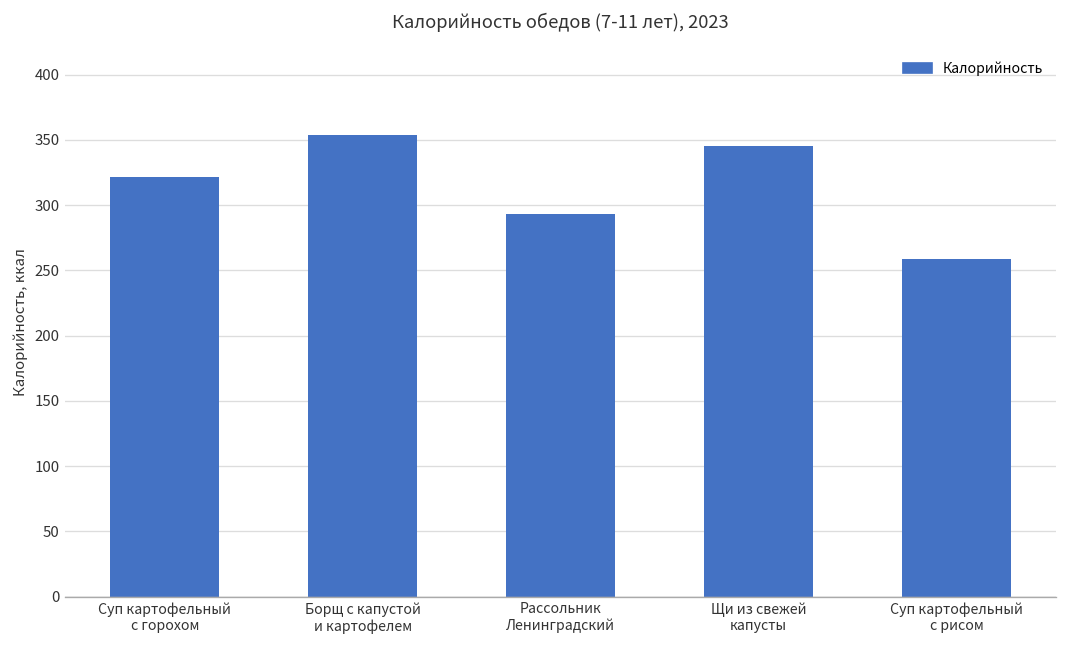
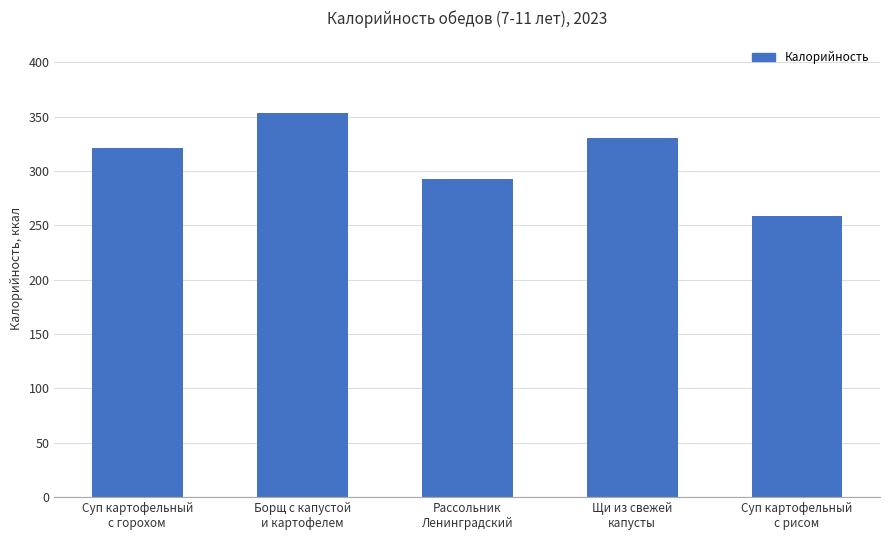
Щи из свежей капусты: 345 -> 330
